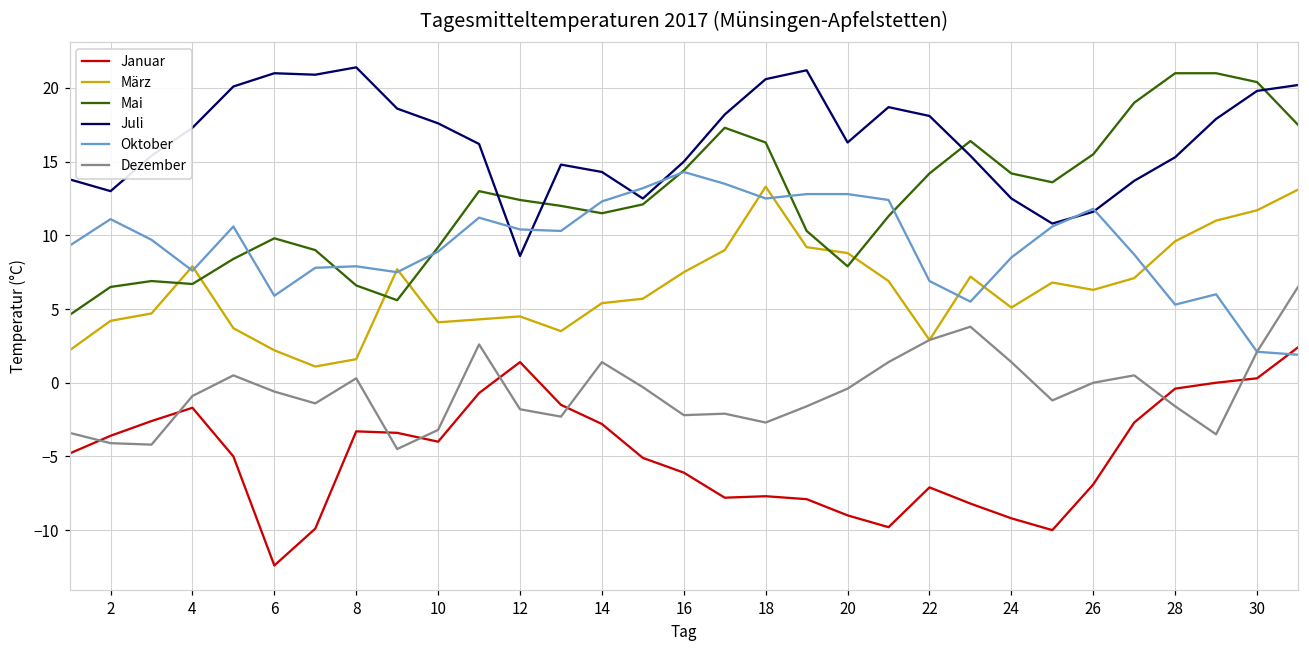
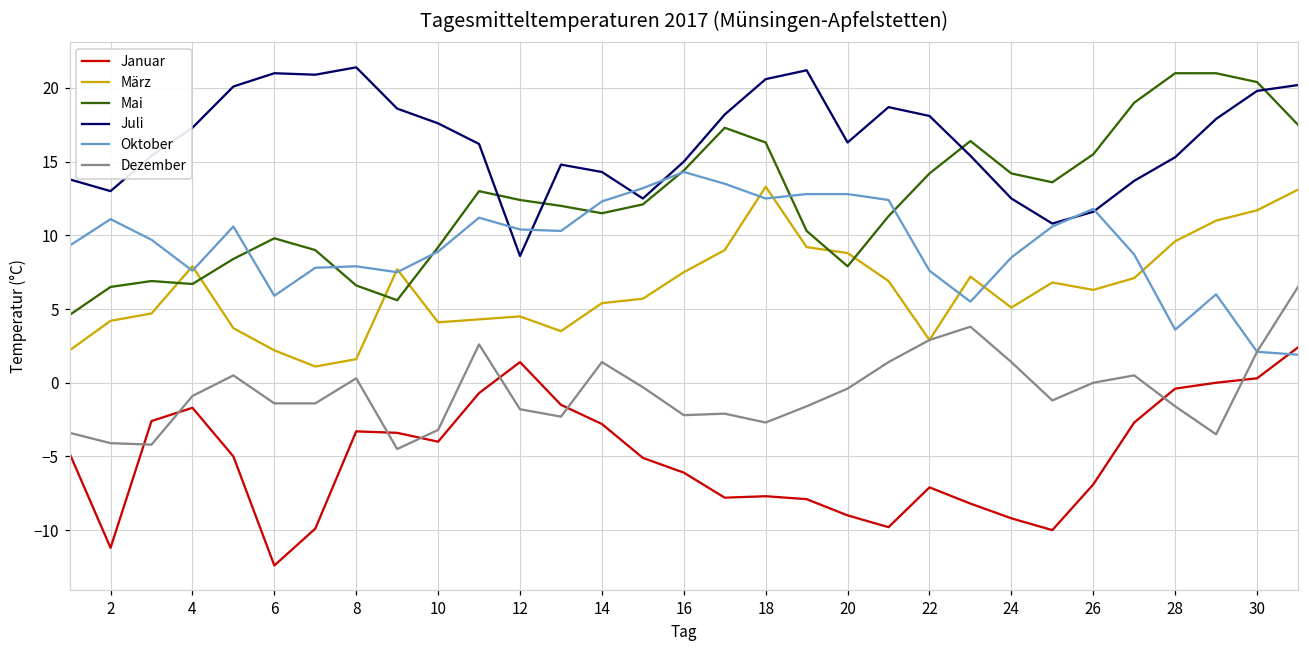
Januar, 2: -3.6 -> -11.2
Dezember, 6: -0.6 -> -1.4
Oktober, 22: 6.9 -> 7.6
Oktober, 28: 5.3 -> 3.6
